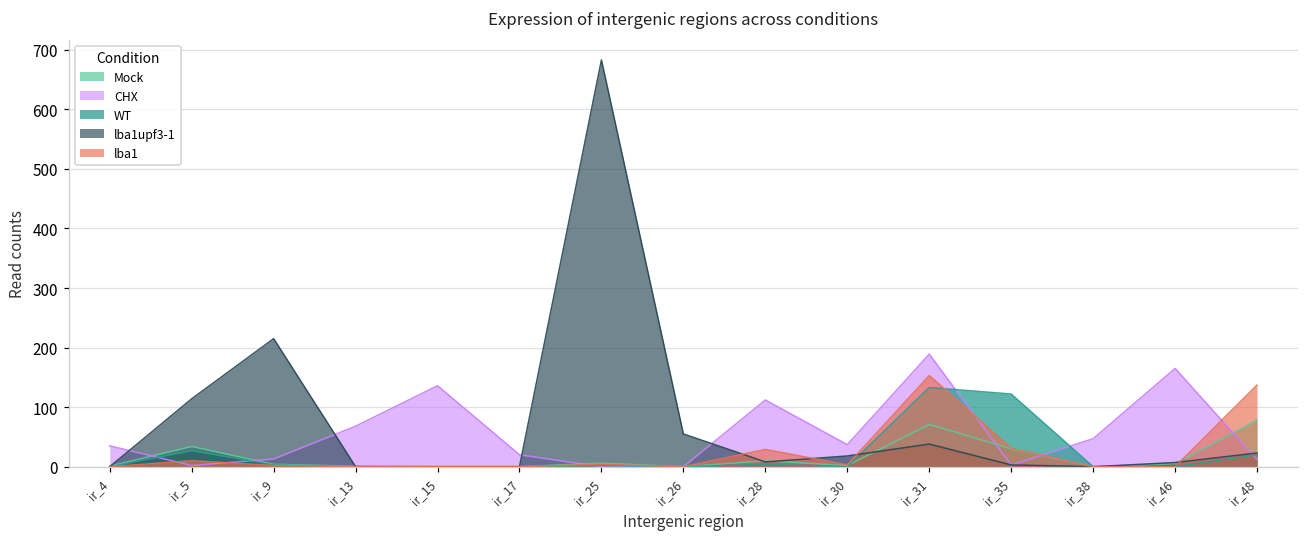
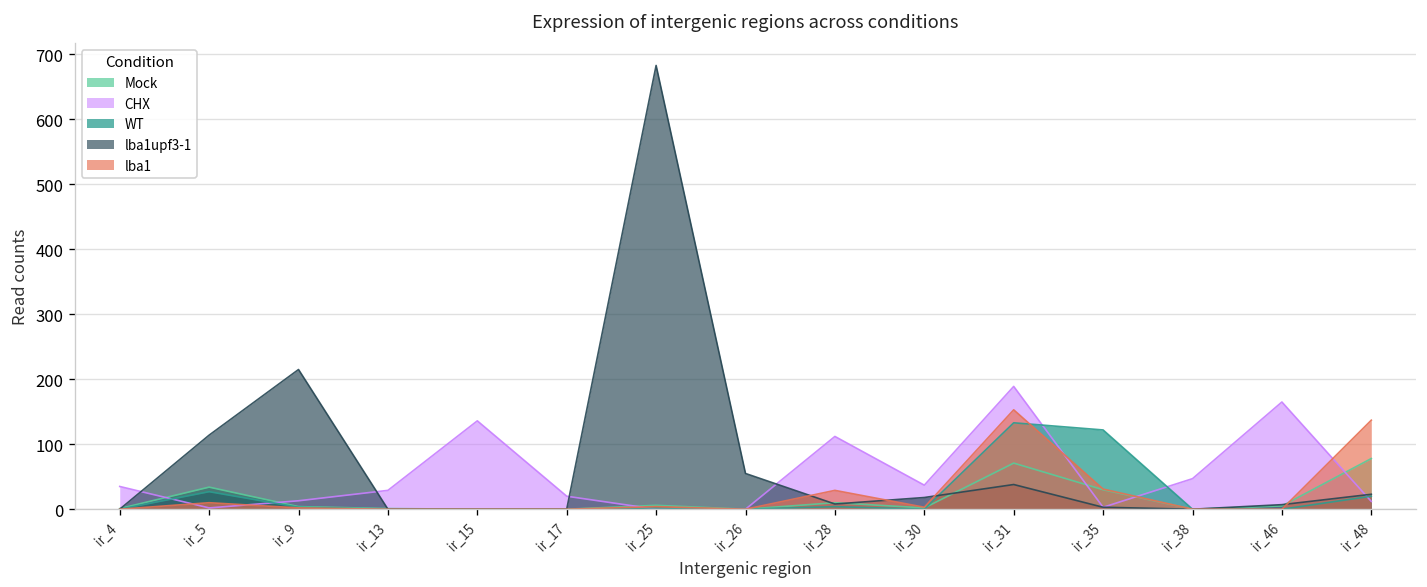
CHX, ir_13: 70 -> 30
